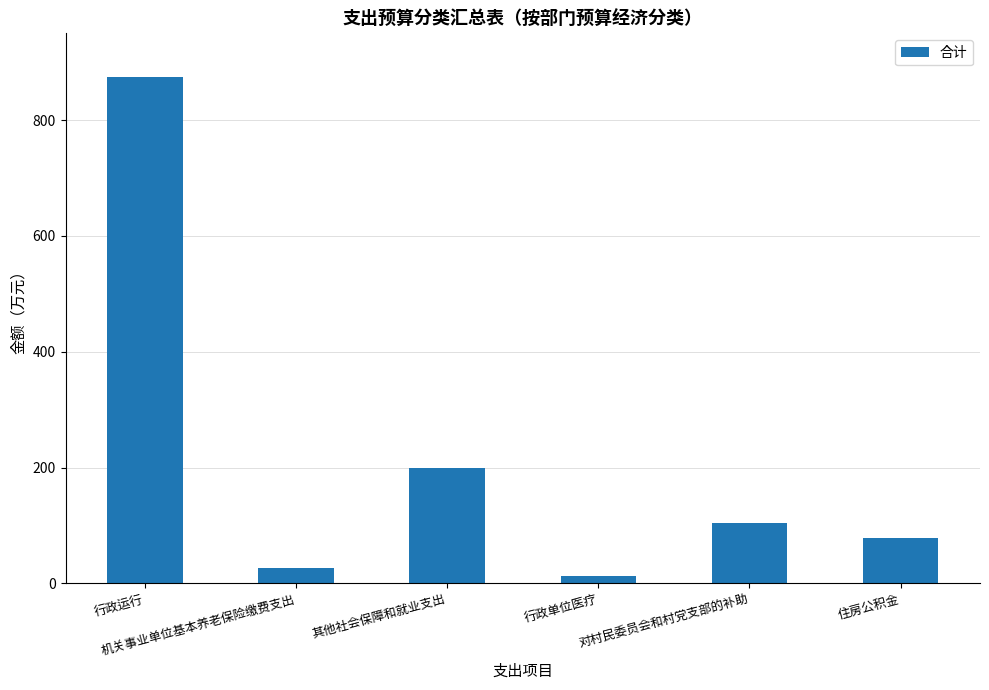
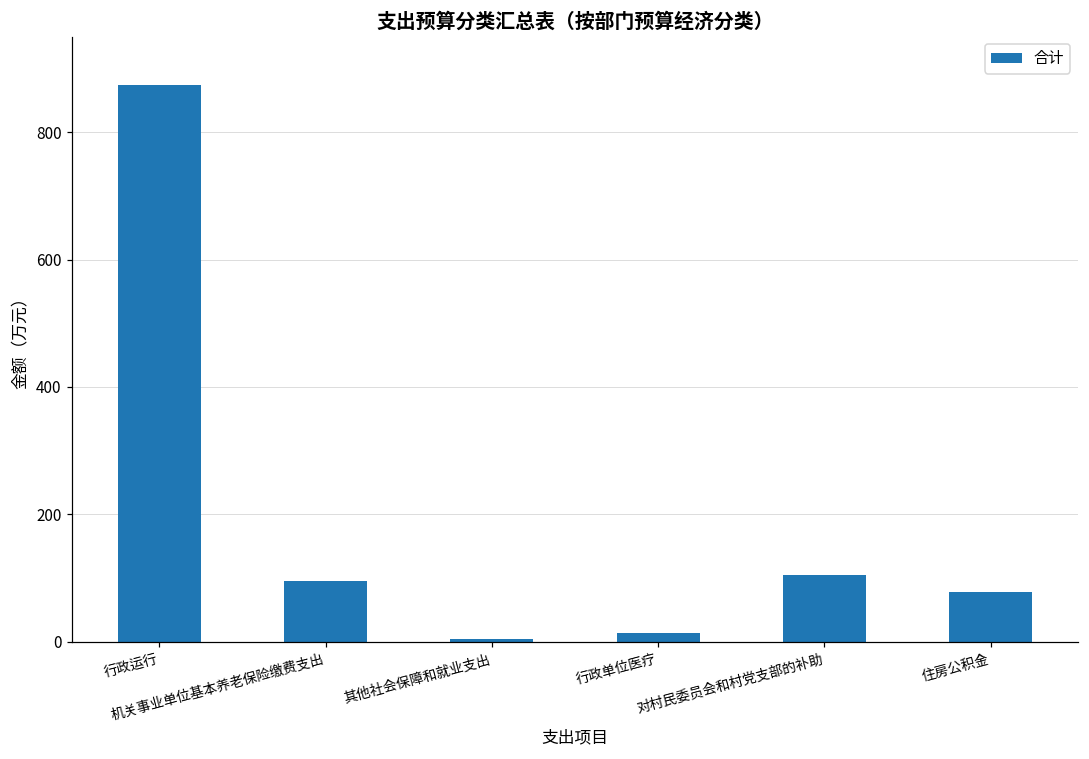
机关事业单位基本养老保险缴费支出: 30 -> 100
其他社会保障和就业支出: 200 -> 10
